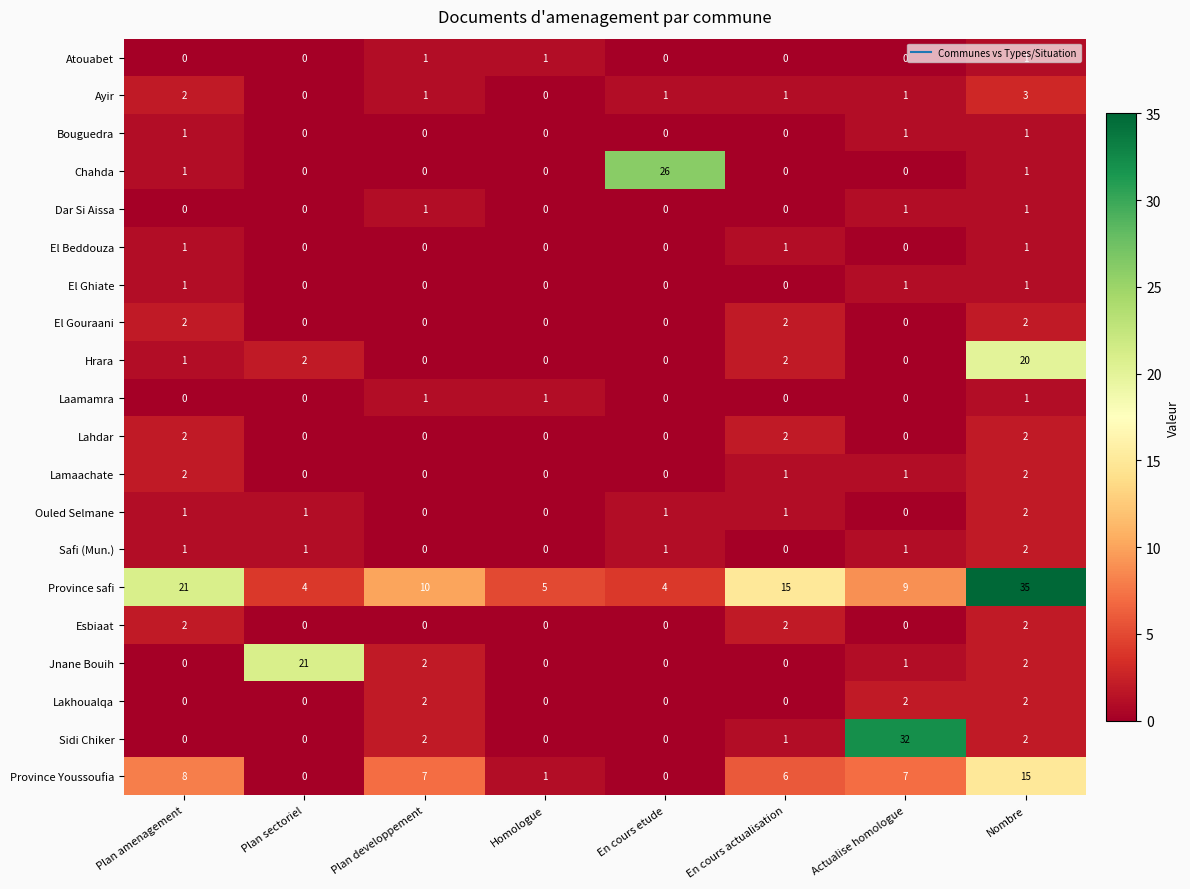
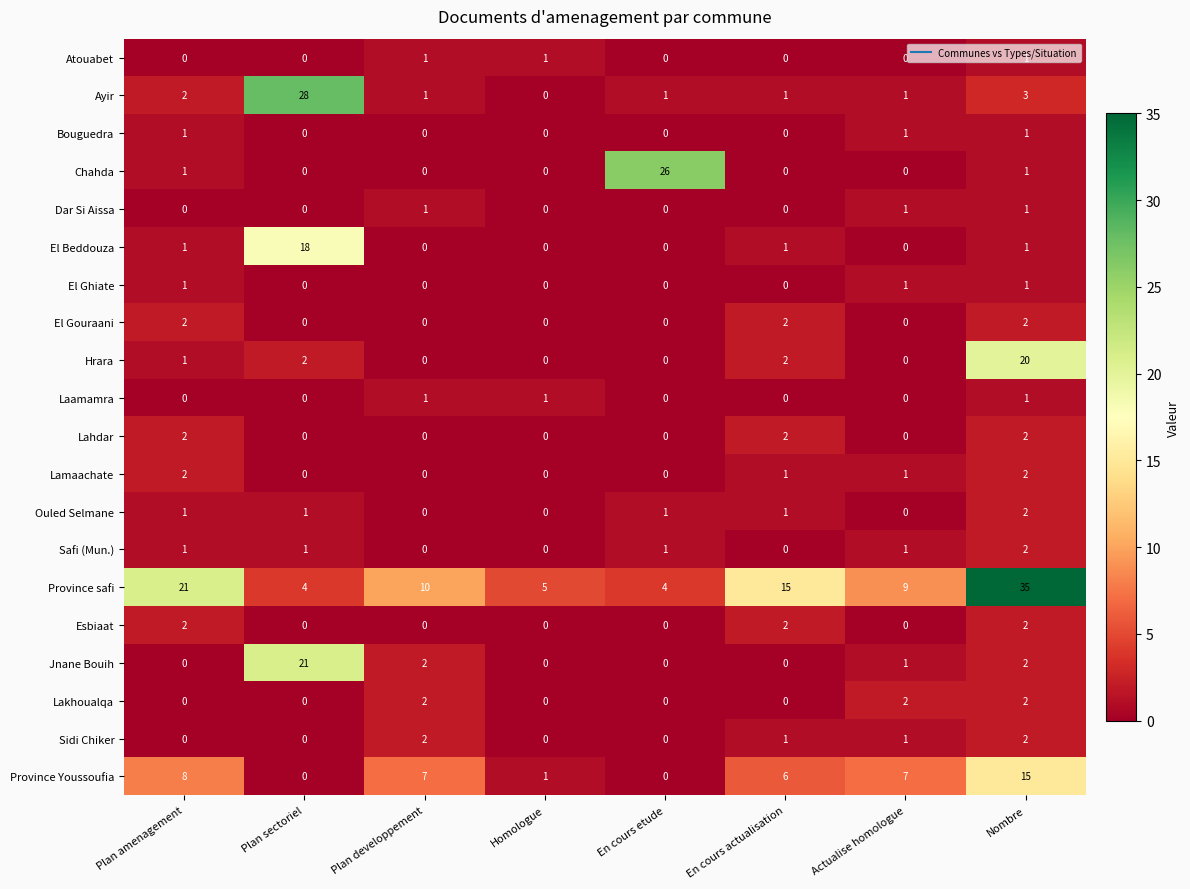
Ayir, Plan sectoriel: 0 -> 28
El Beddouza, Plan sectoriel: 0 -> 18
Sidi Chiker, Actualise homologue: 32 -> 1
